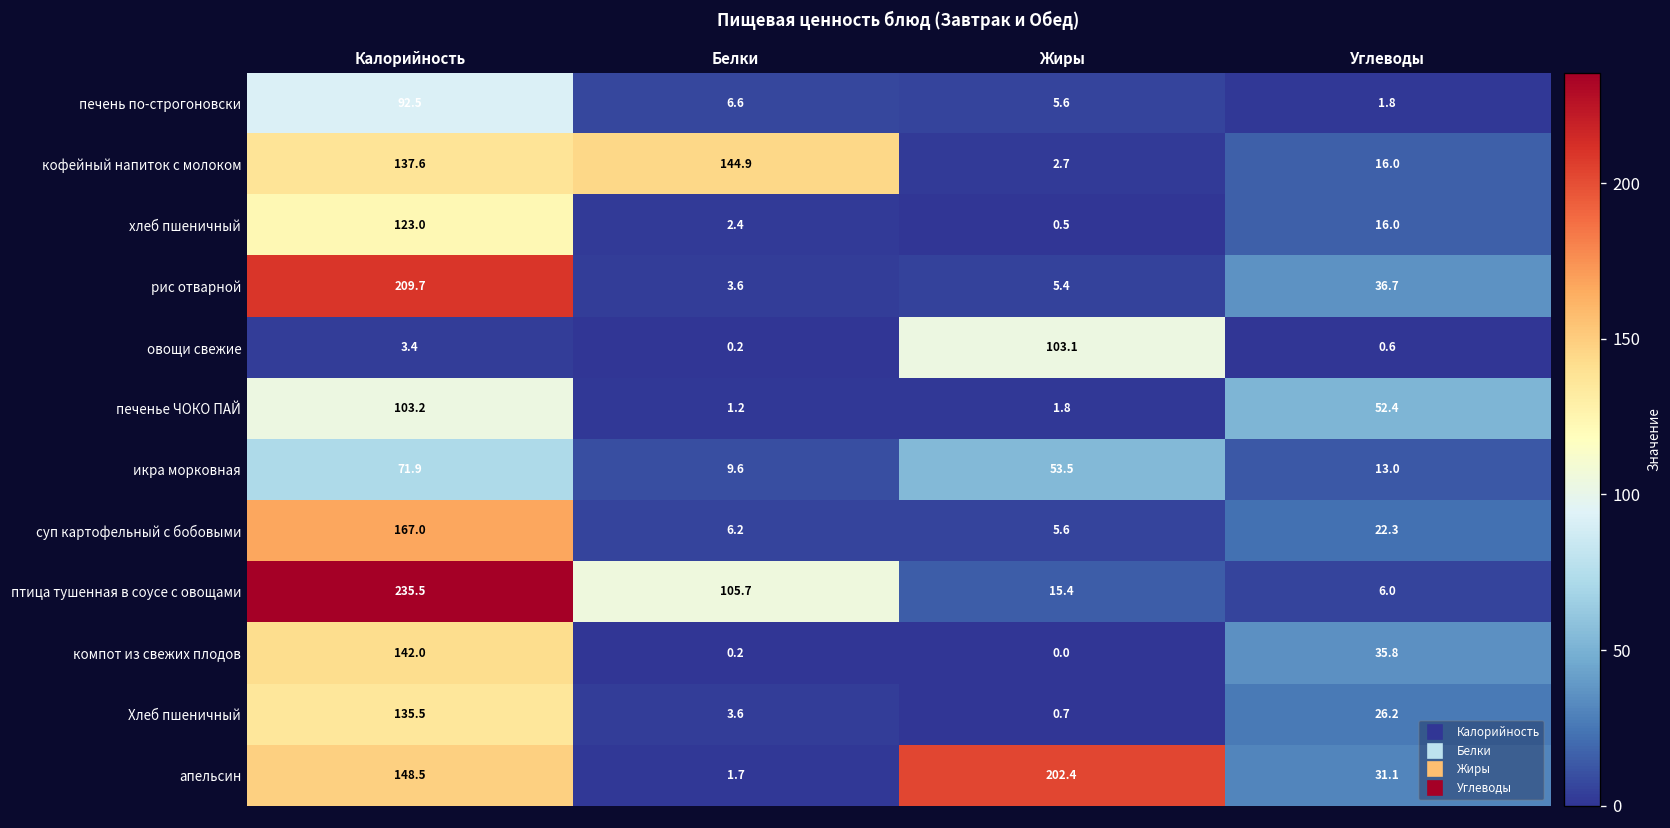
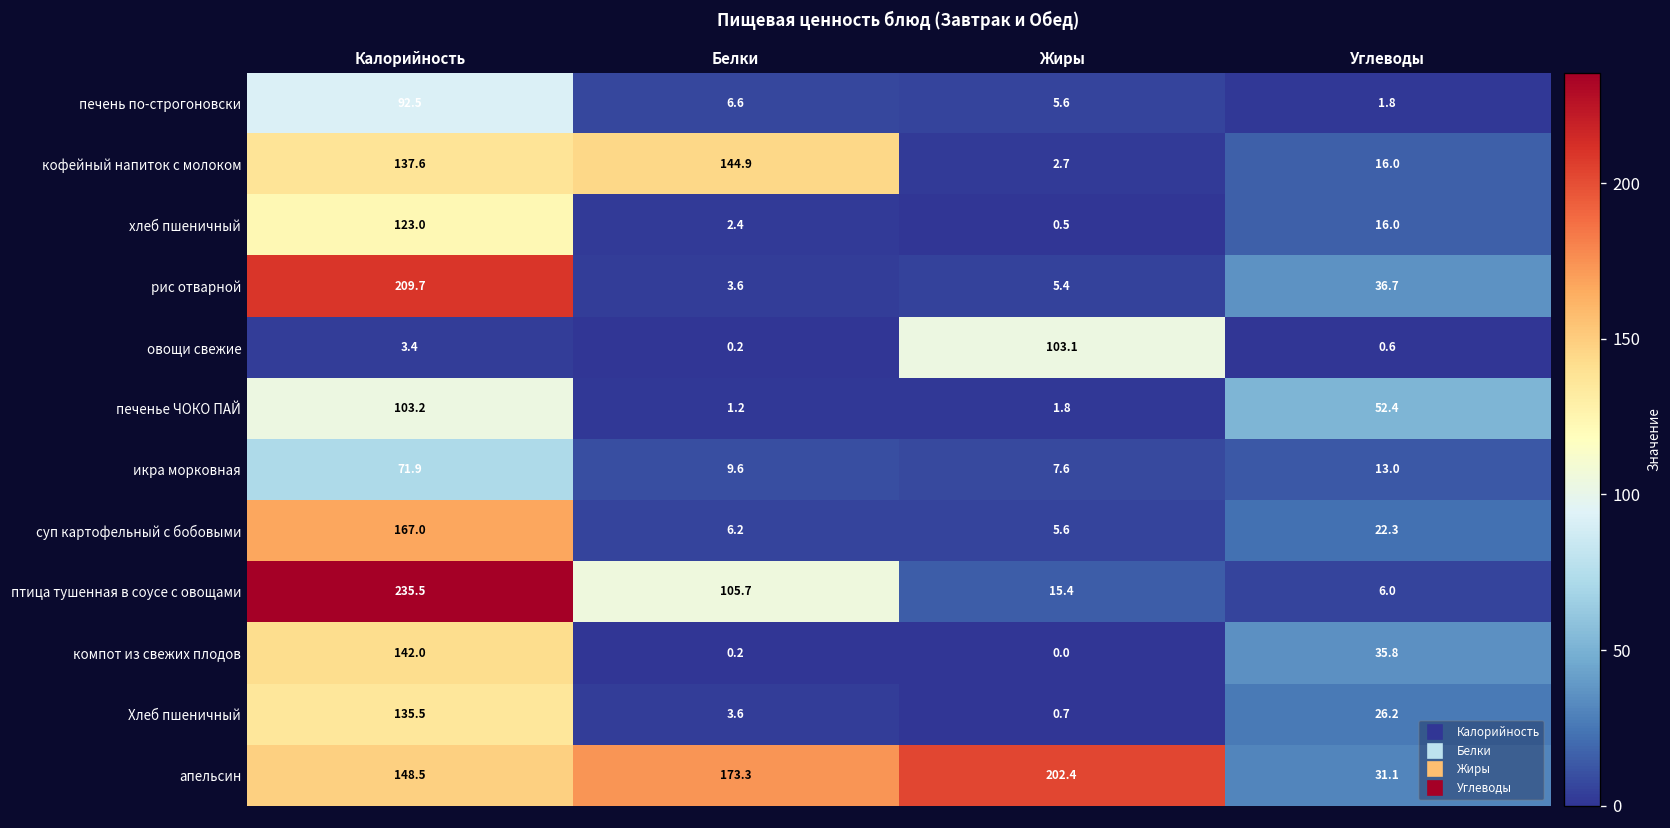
икра морковная, Жиры: 53.5 -> 7.6
апельсин, Белки: 1.7 -> 173.3
